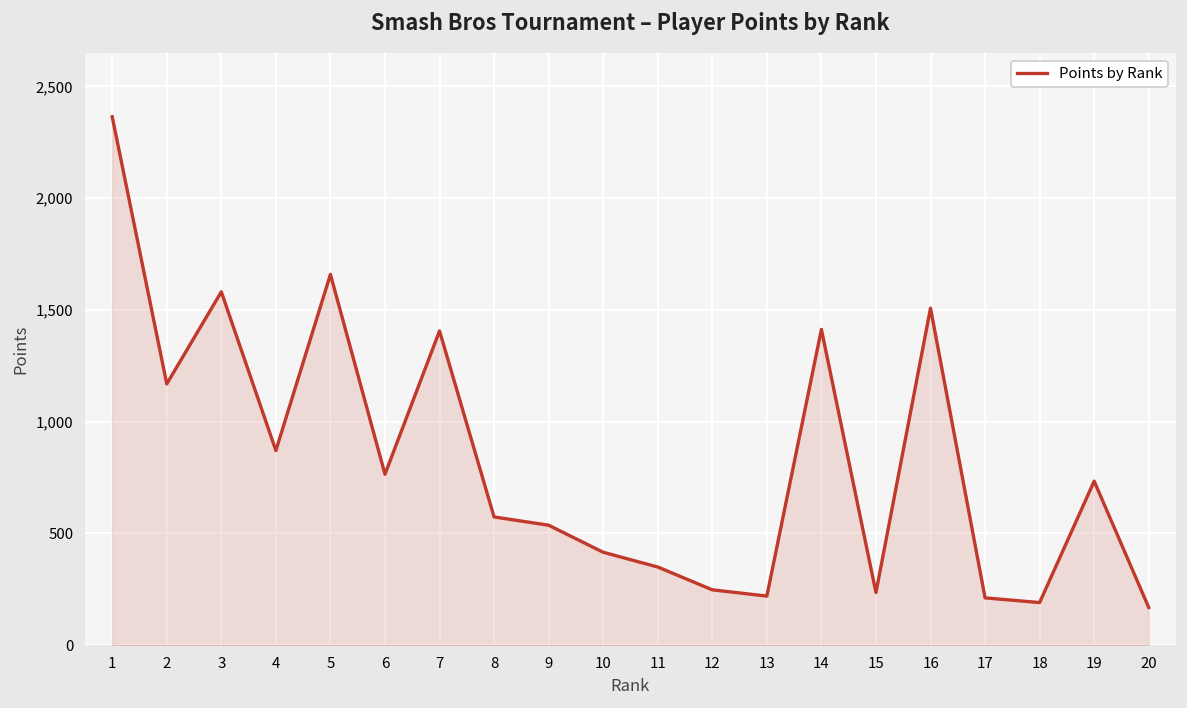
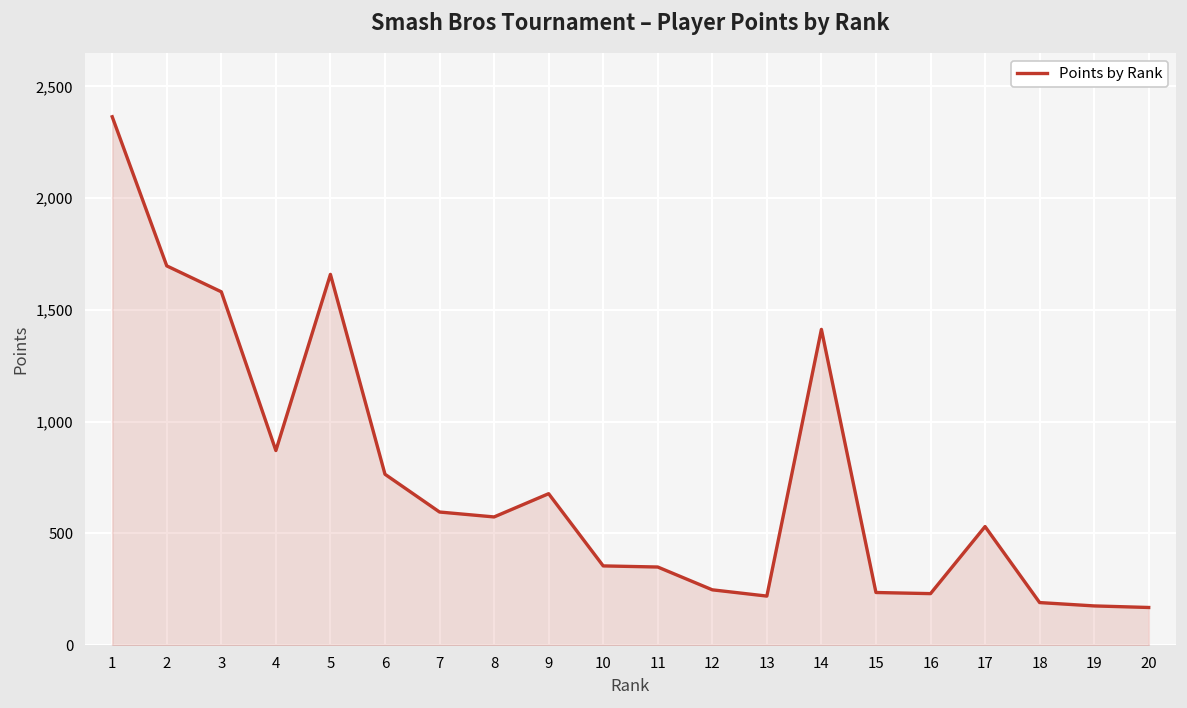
2: 1,170 -> 1,700
7: 1,410 -> 600
9: 540 -> 680
10: 420 -> 360
16: 1,510 -> 230
17: 210 -> 530
19: 730 -> 180
